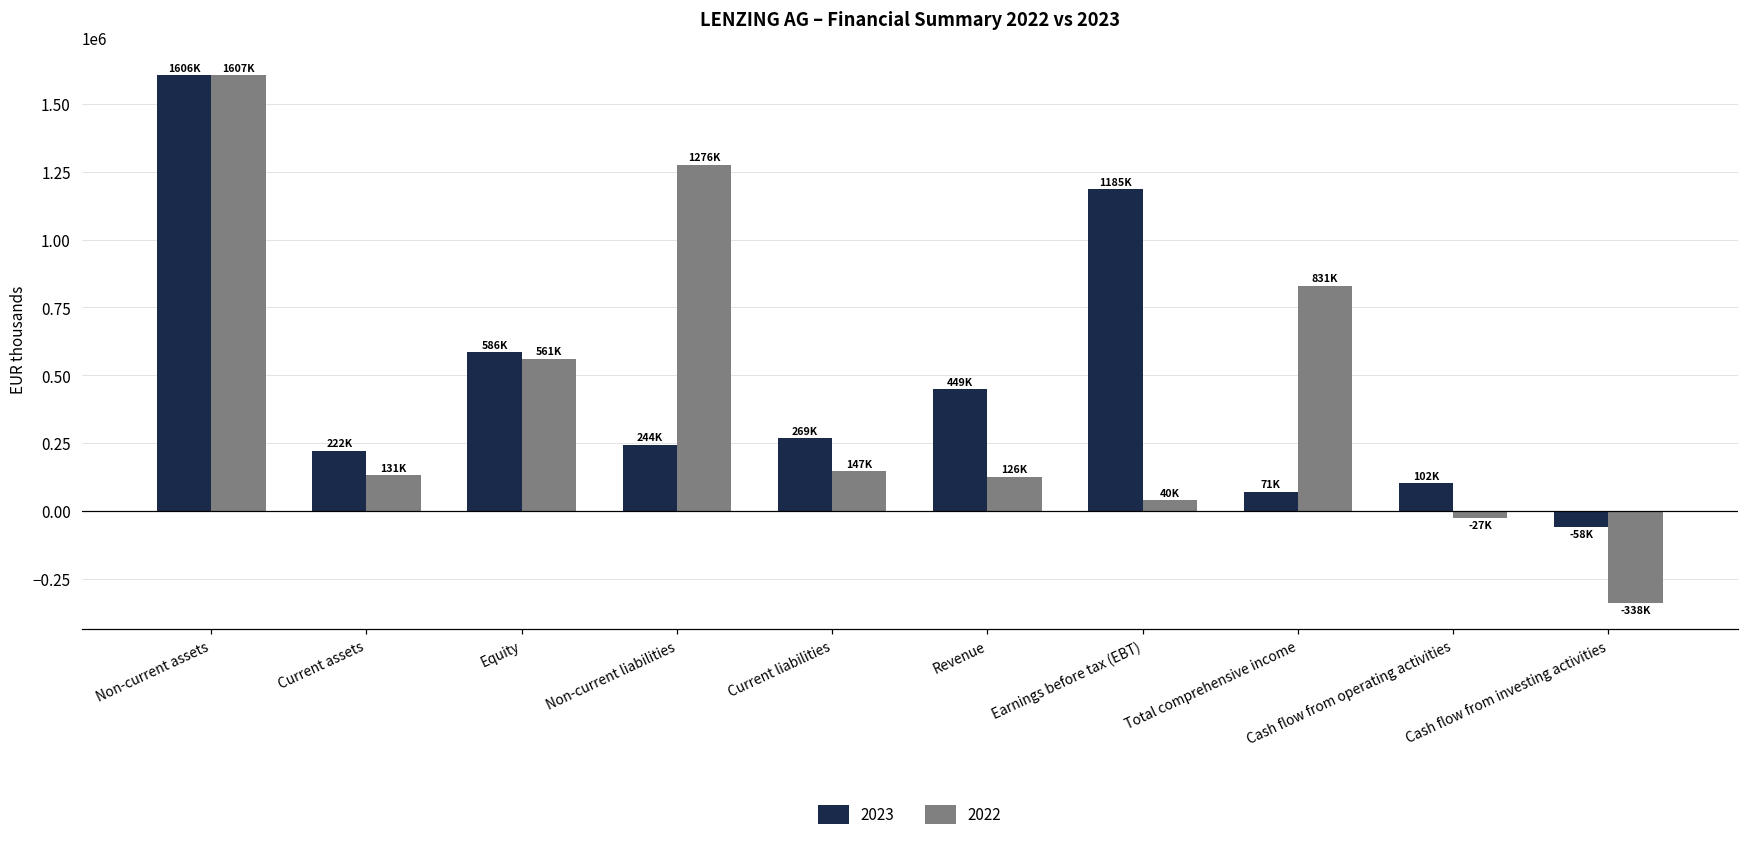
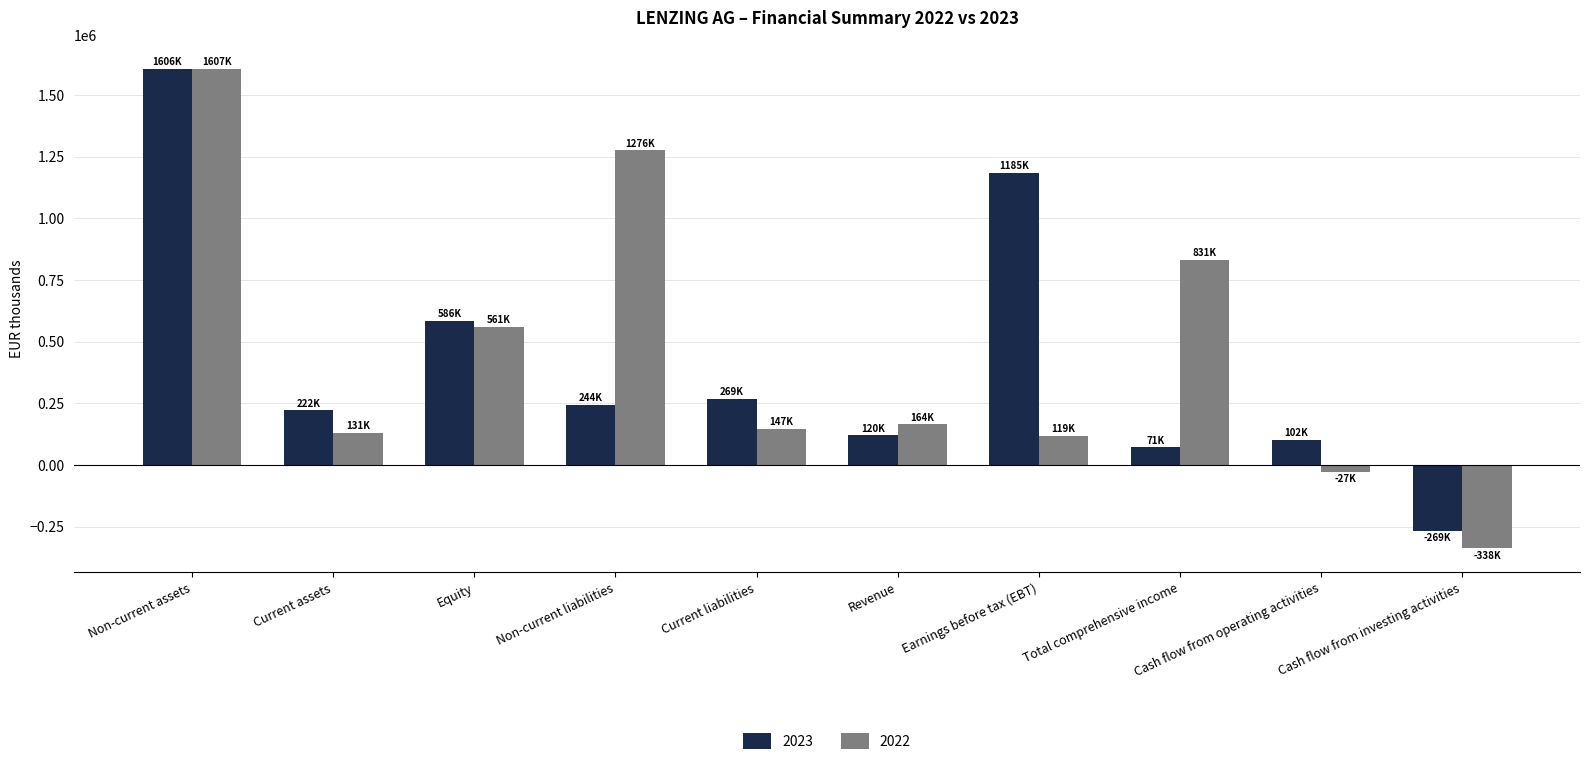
2023, Revenue: 449K -> 120K
2022, Revenue: 126K -> 164K
2022, Earnings before tax (EBT): 40K -> 119K
2023, Cash flow from investing activities: -58K -> -269K
